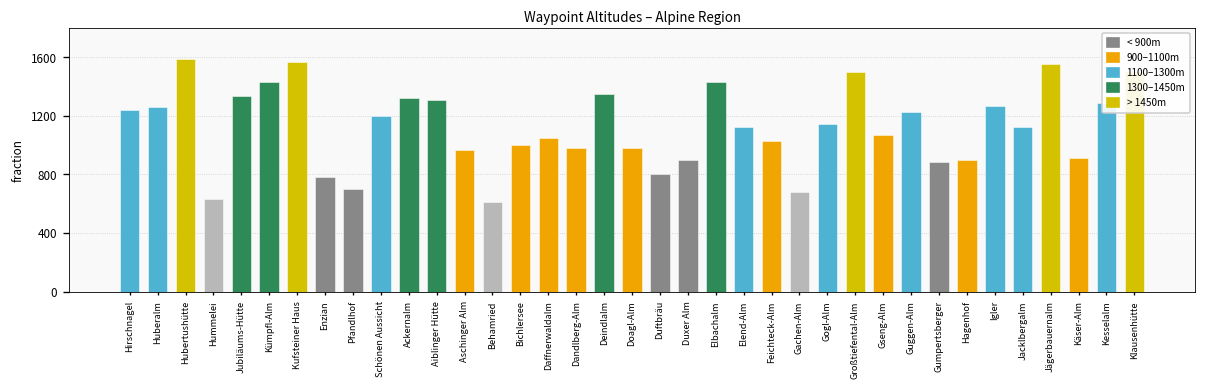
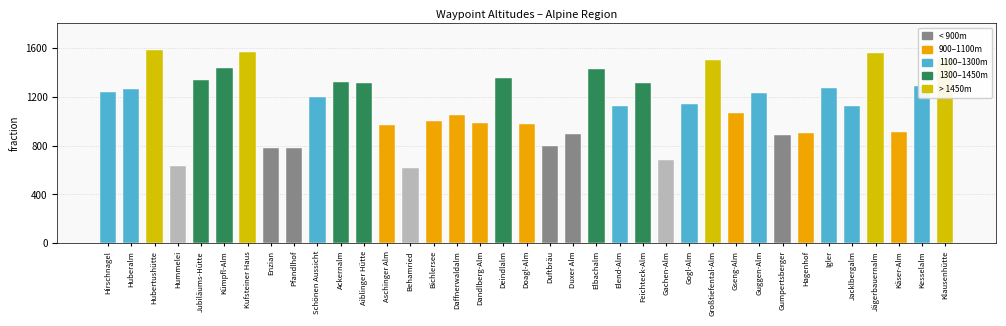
Pfandlhof: 700 -> 780
Feichteck-Alm: 1030 -> 1310
